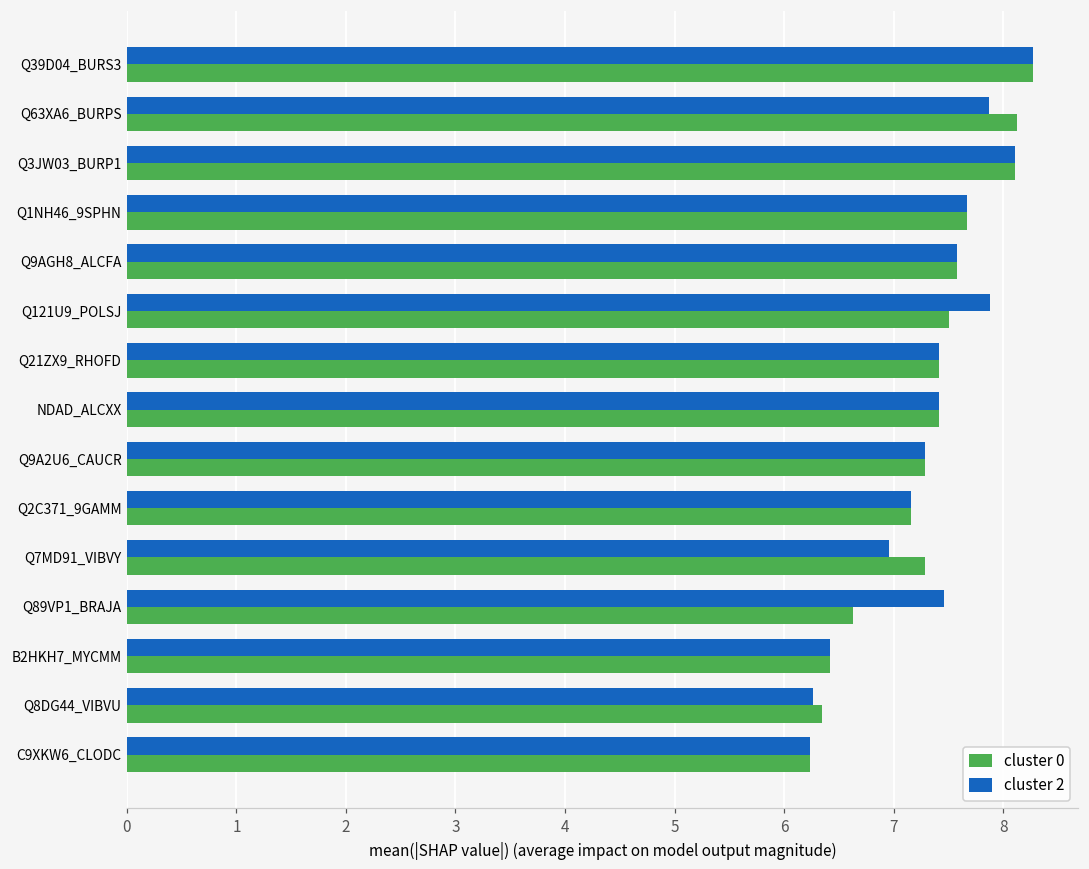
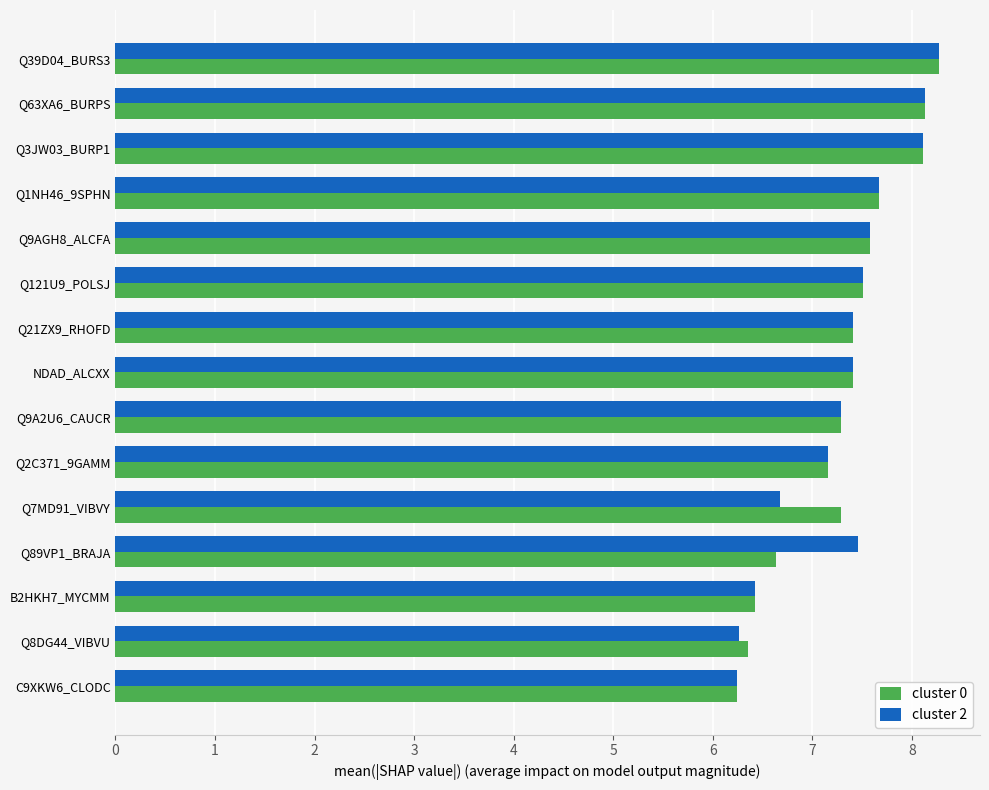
cluster 2, Q63XA6_BURPS: 7.9 -> 8.1
cluster 2, Q121U9_POLSJ: 7.9 -> 7.5
cluster 2, Q7MD91_VIBVY: 7.0 -> 6.7
